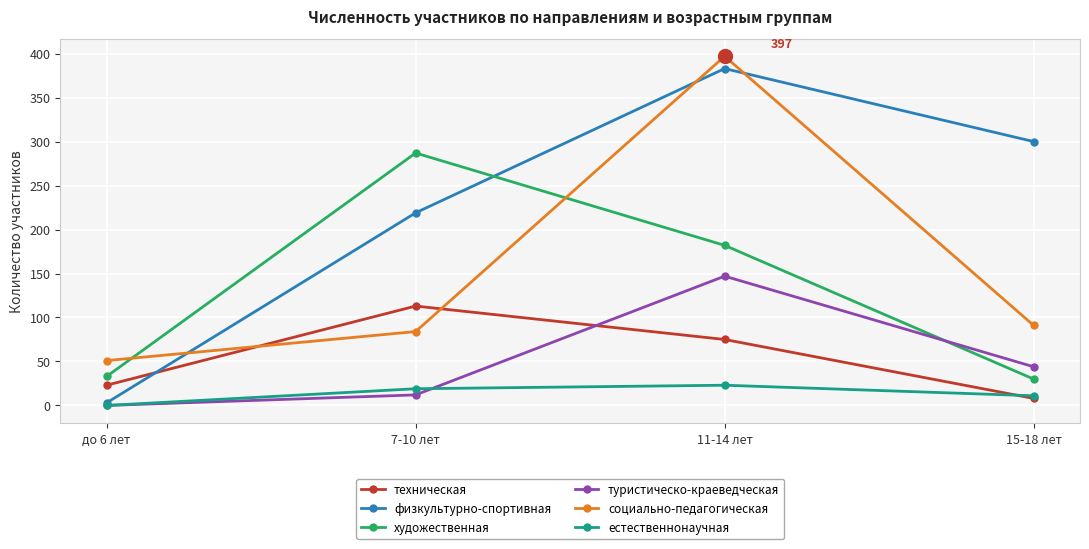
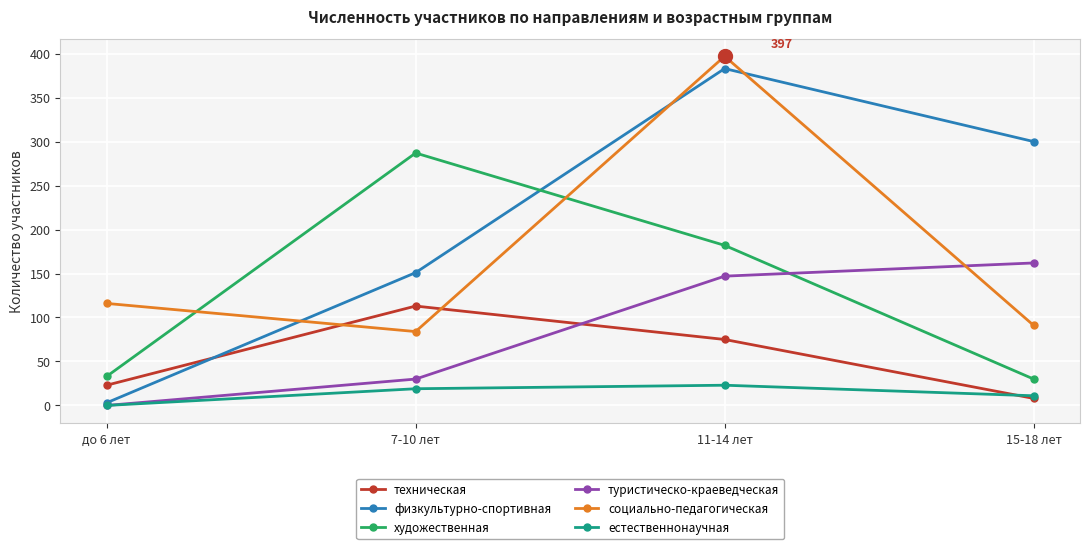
социально-педагогическая, до 6 лет: 50 -> 120
физкультурно-спортивная, 7-10 лет: 220 -> 150
туристическо-краеведческая, 7-10 лет: 10 -> 30
туристическо-краеведческая, 15-18 лет: 40 -> 160
